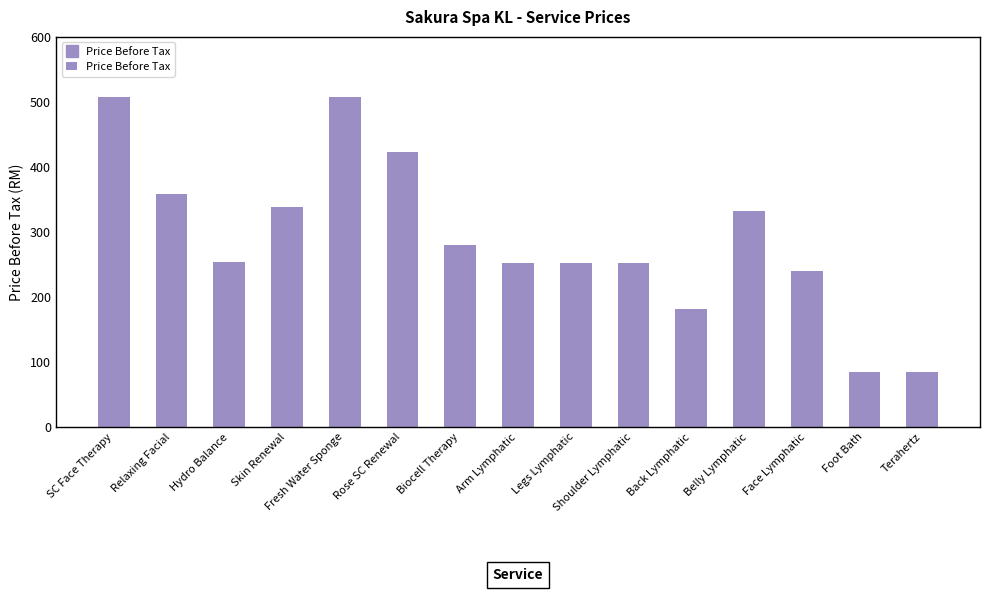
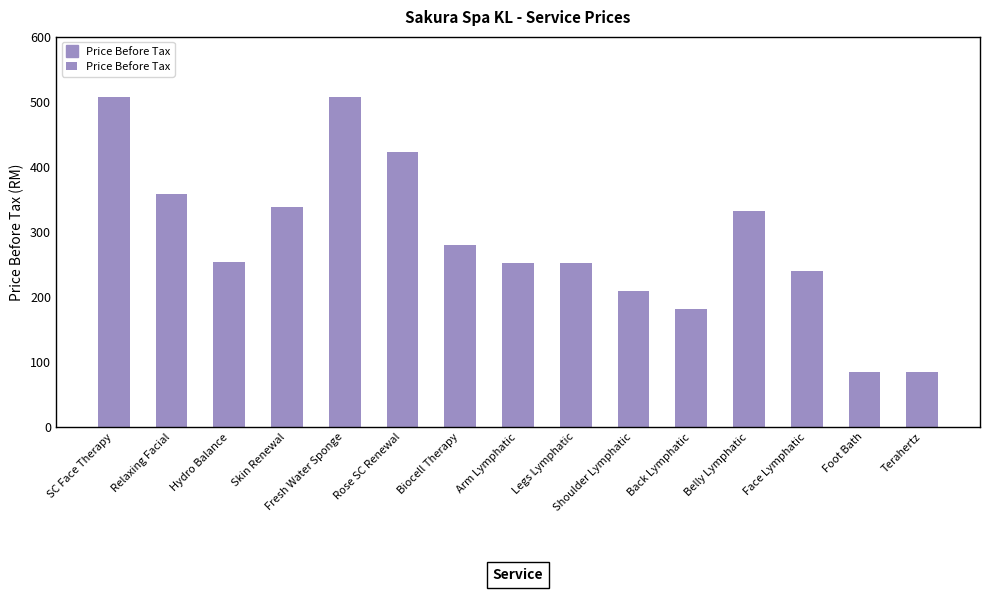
Shoulder Lymphatic: 250 -> 210
